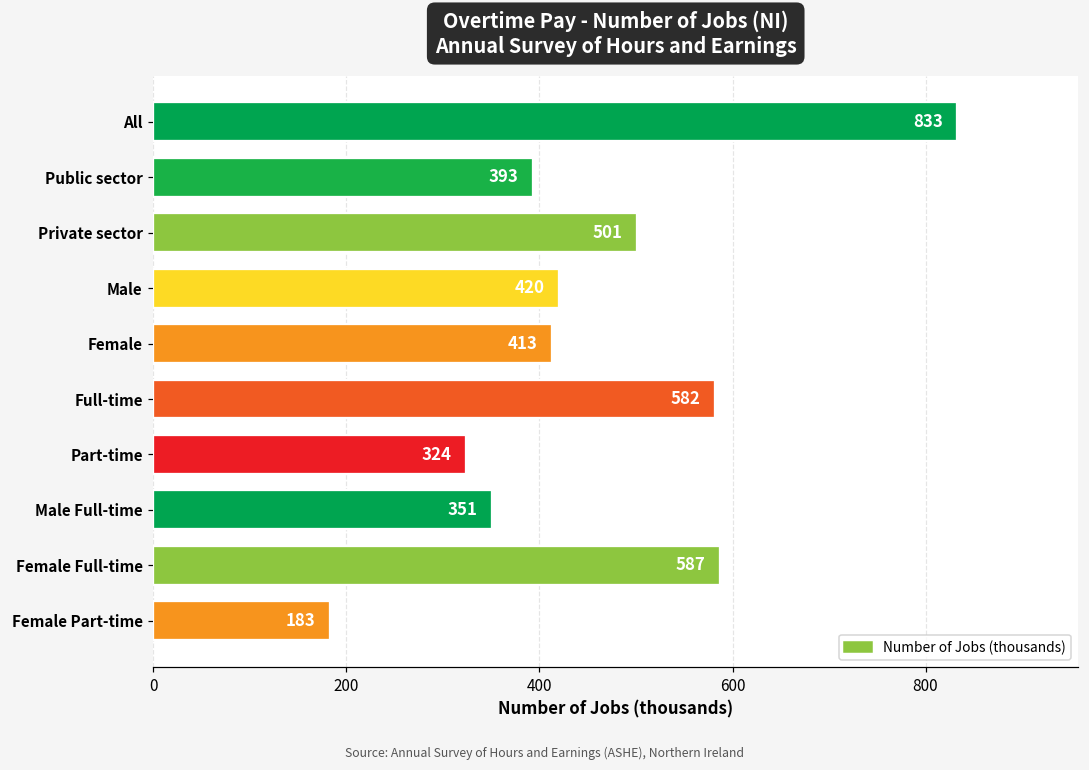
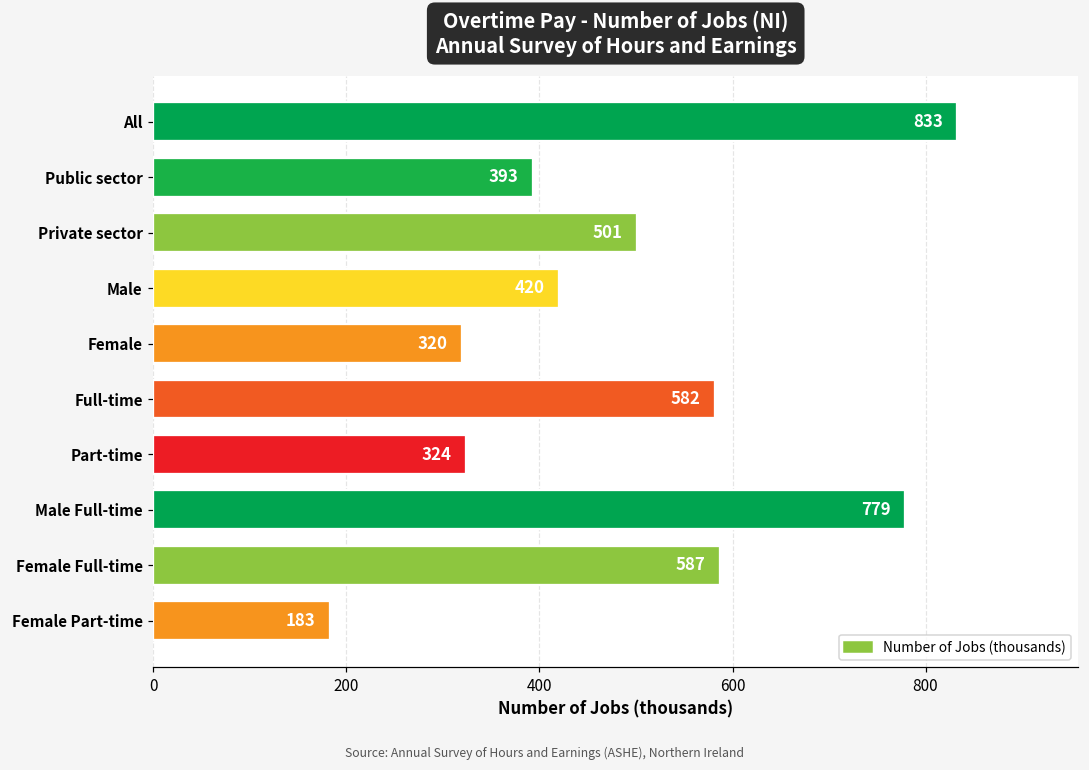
Female: 413 -> 320
Male Full-time: 351 -> 779
